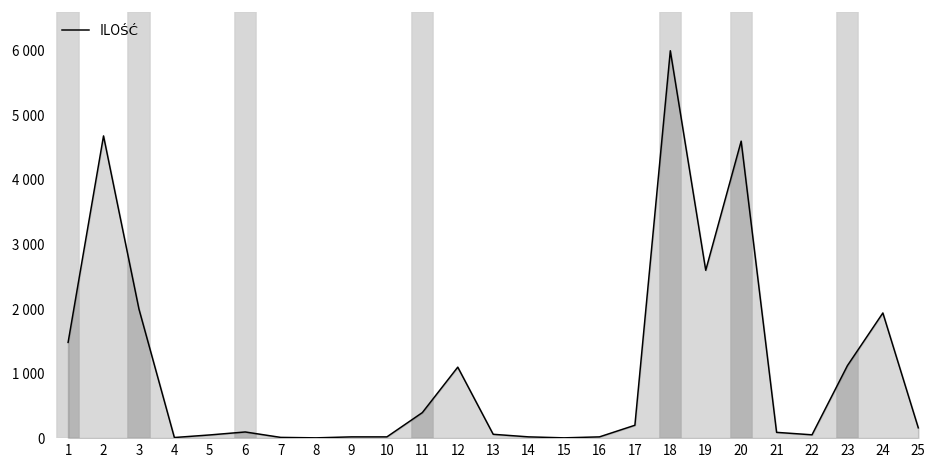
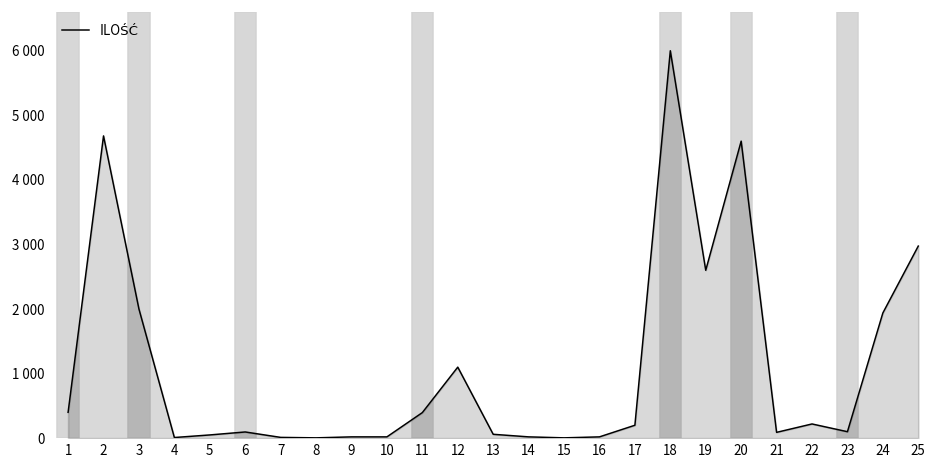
1: 1500 -> 400
22: 100 -> 200
23: 1100 -> 100
25: 200 -> 3000
